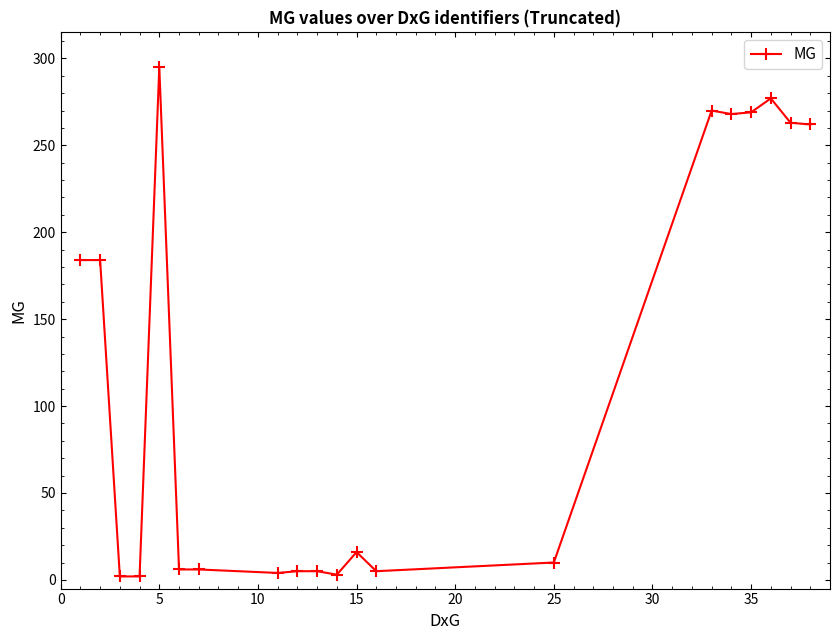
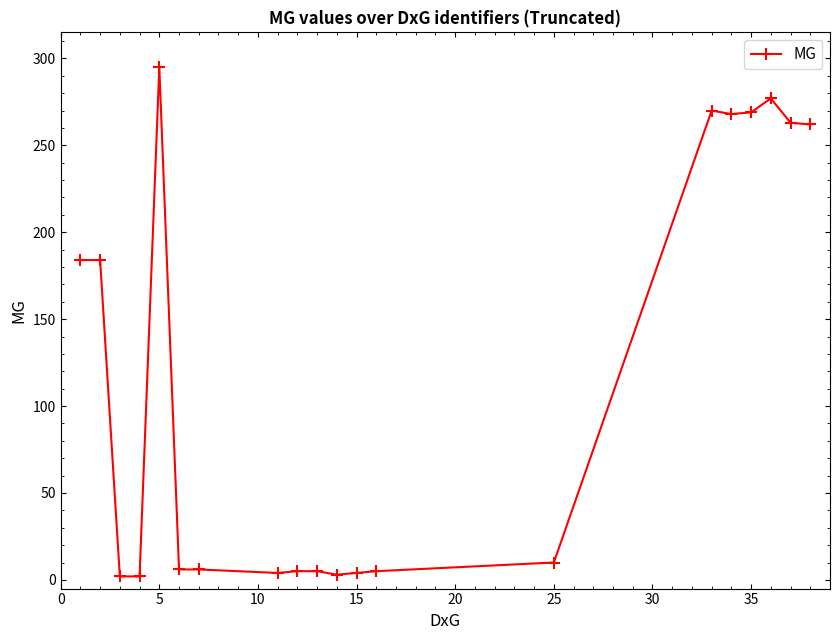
15: 16 -> 4
